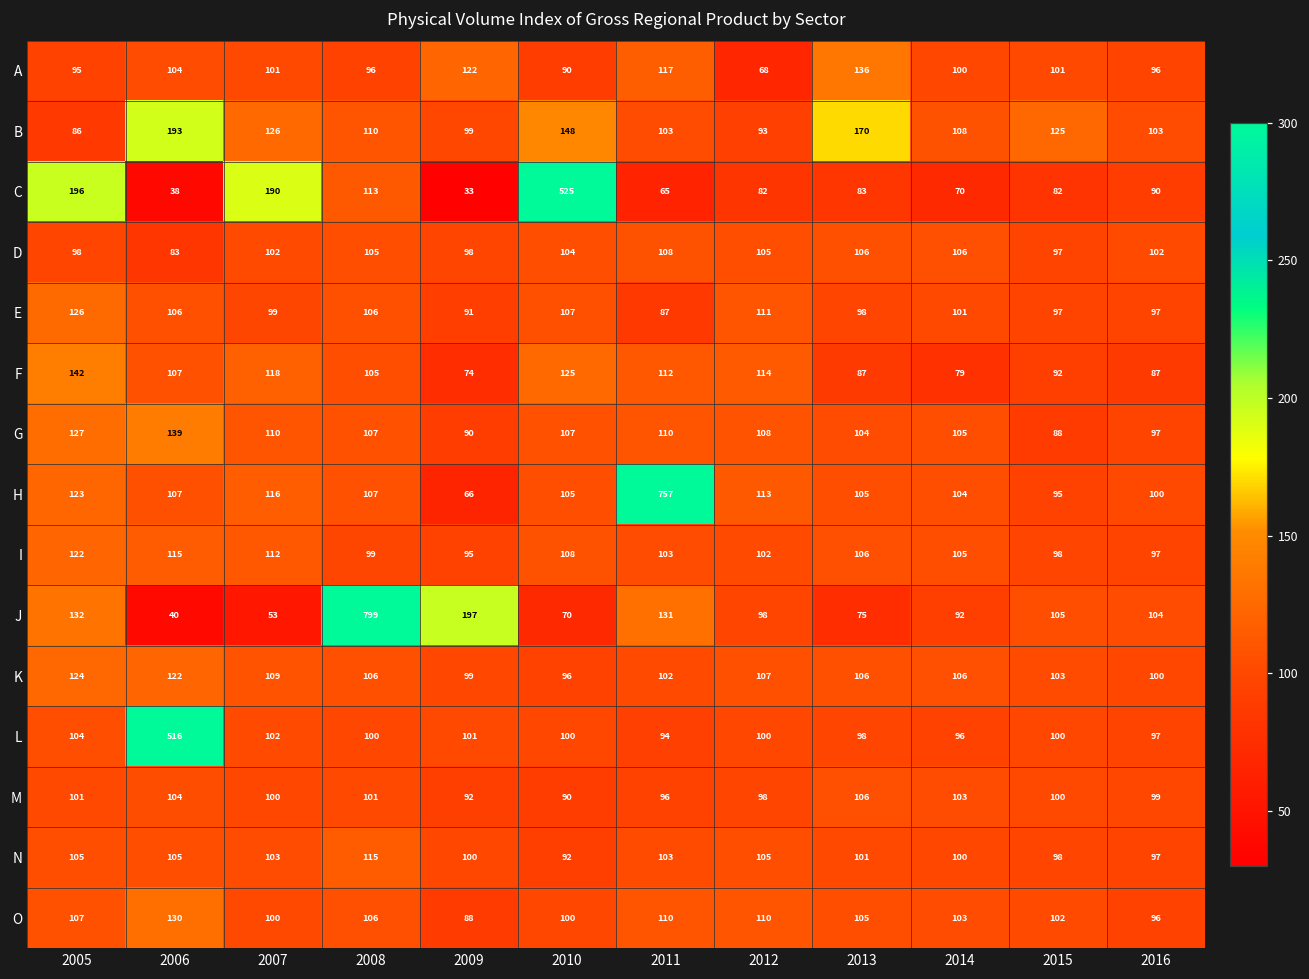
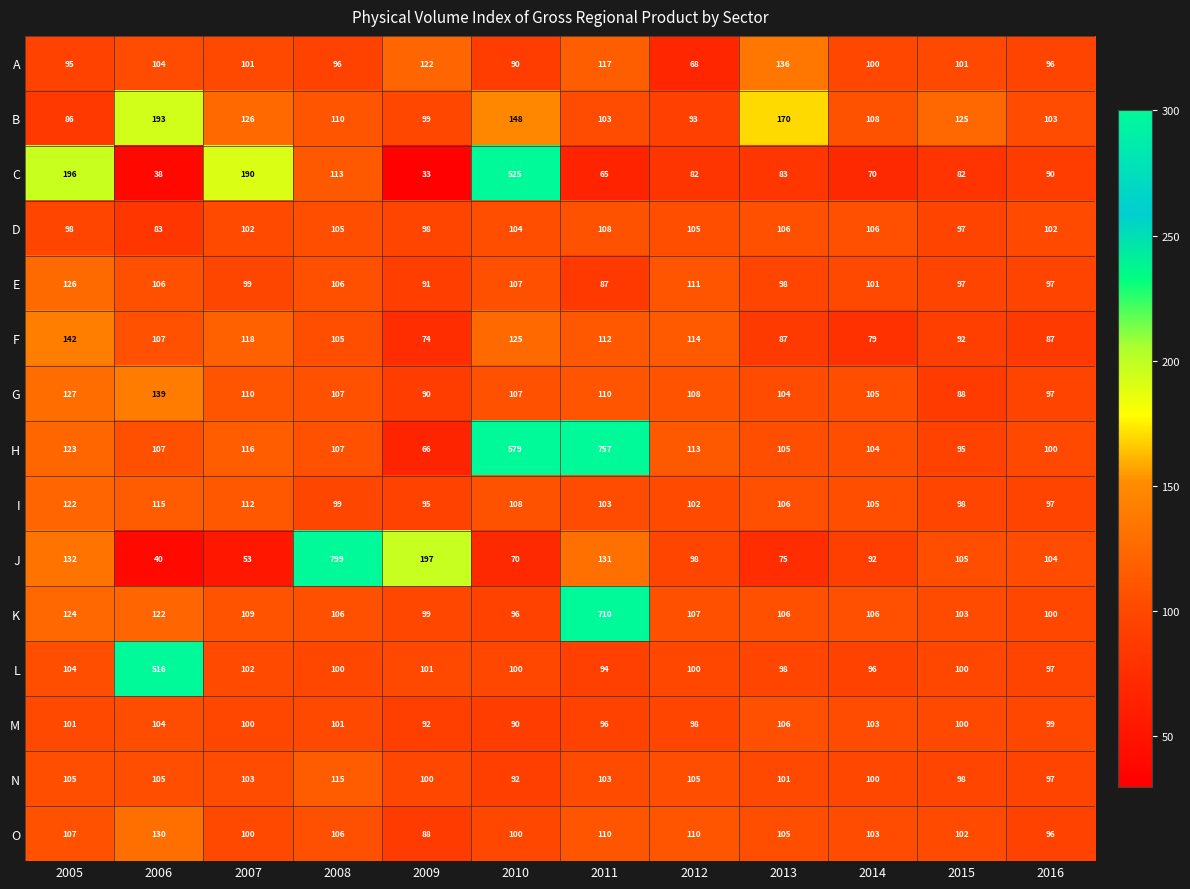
H, 2010: 105 -> 579
K, 2011: 102 -> 710
